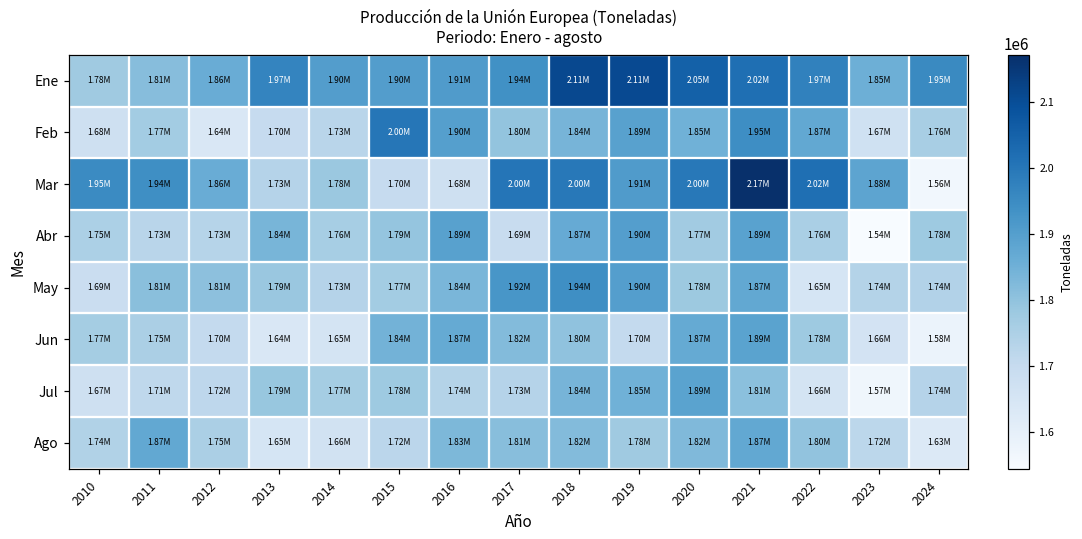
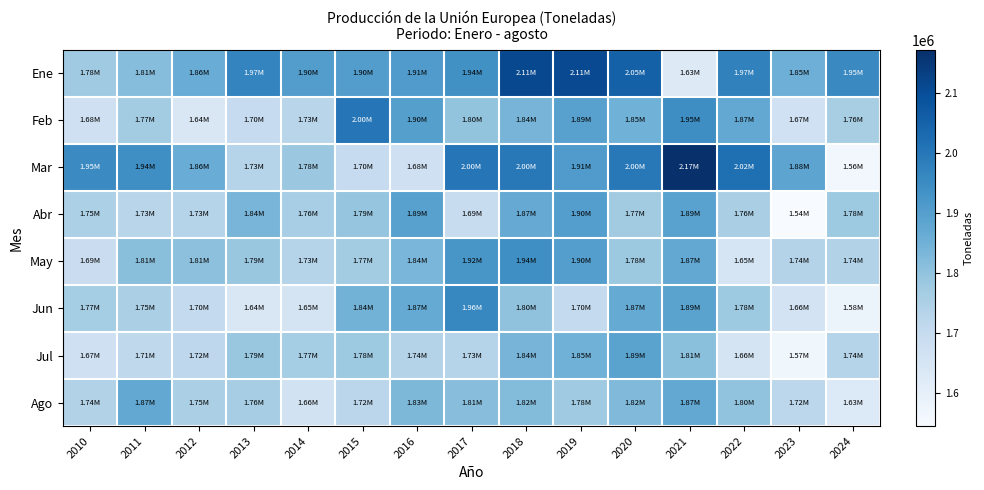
Ene, 2021: 2.02M -> 1.63M
Jun, 2017: 1.82M -> 1.96M
Ago, 2013: 1.65M -> 1.76M
